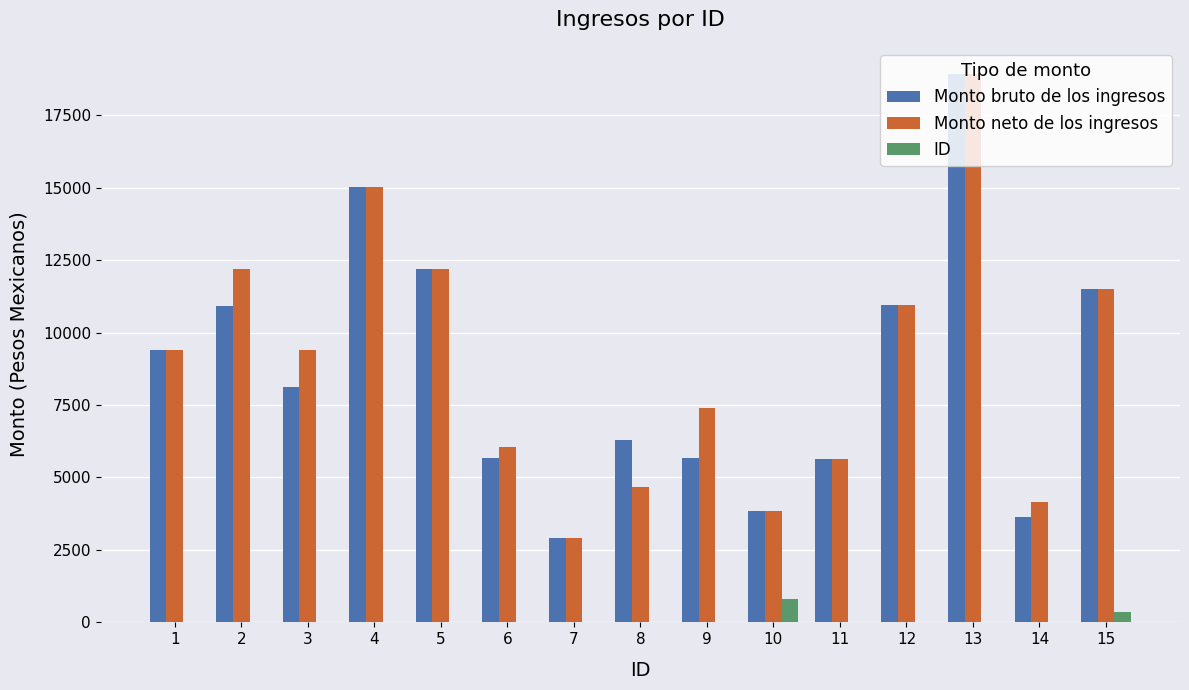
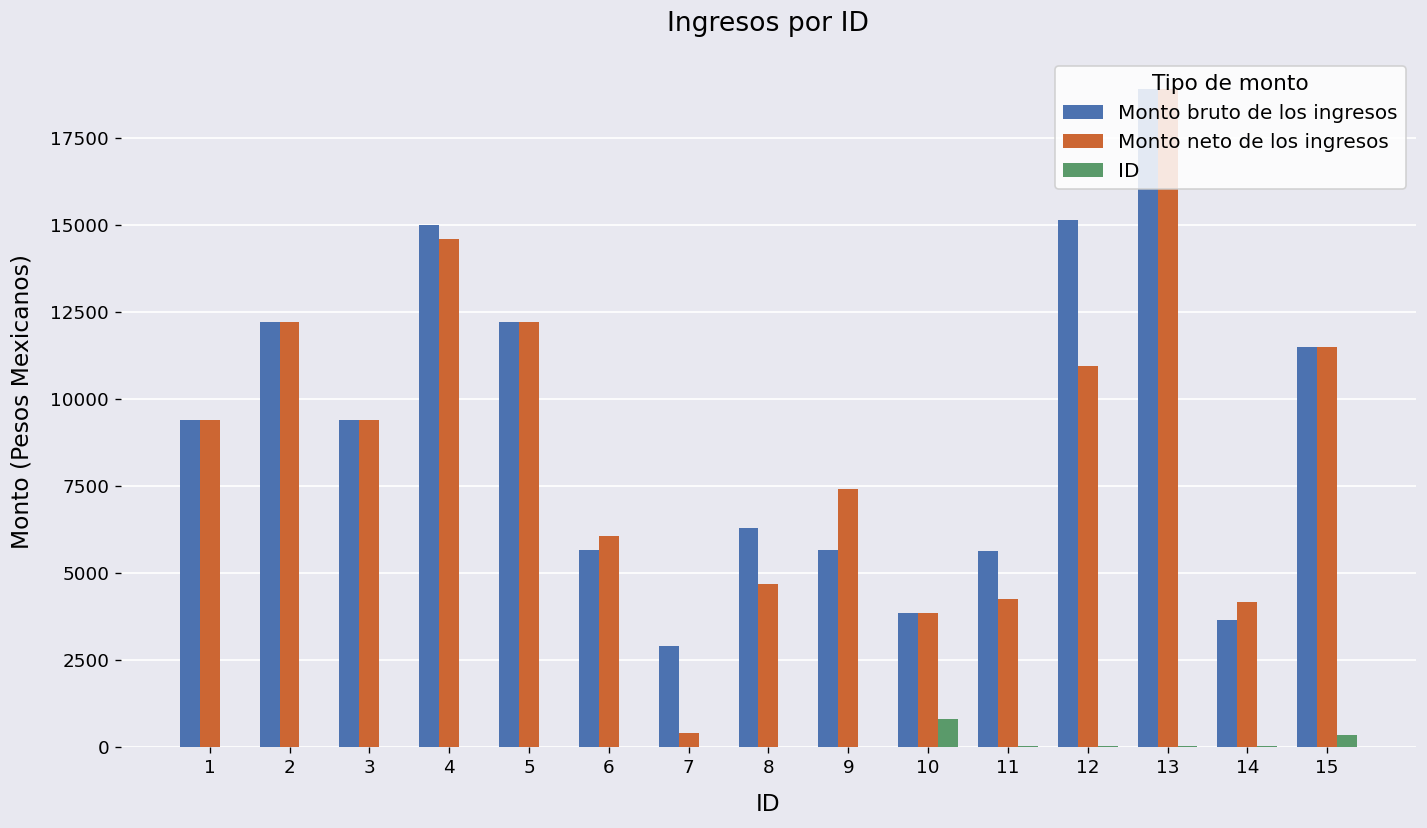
Monto bruto de los ingresos, 2: 10900 -> 12200
Monto bruto de los ingresos, 3: 8100 -> 9400
Monto neto de los ingresos, 4: 15000 -> 14600
Monto neto de los ingresos, 7: 2900 -> 400
Monto neto de los ingresos, 11: 5600 -> 4200
Monto bruto de los ingresos, 12: 10900 -> 15100
